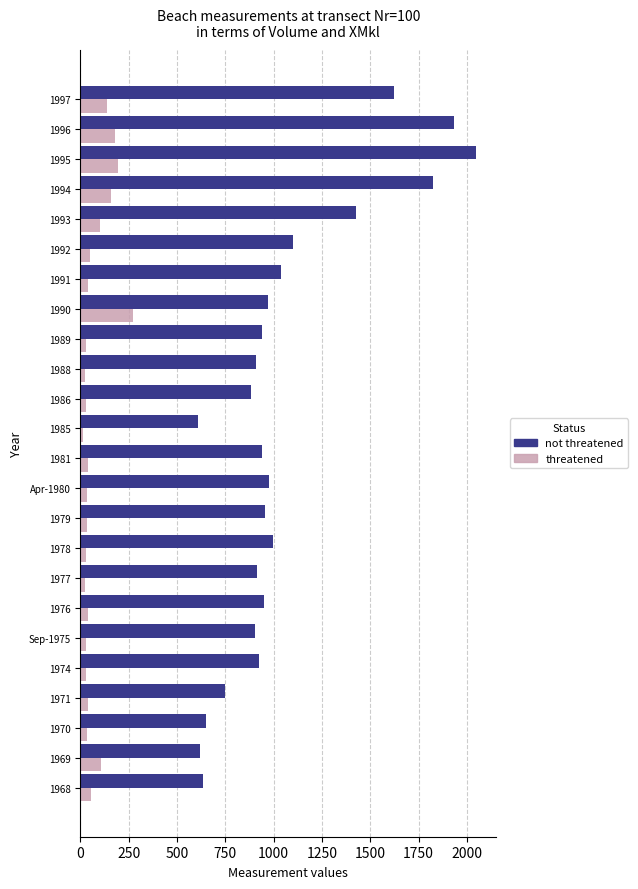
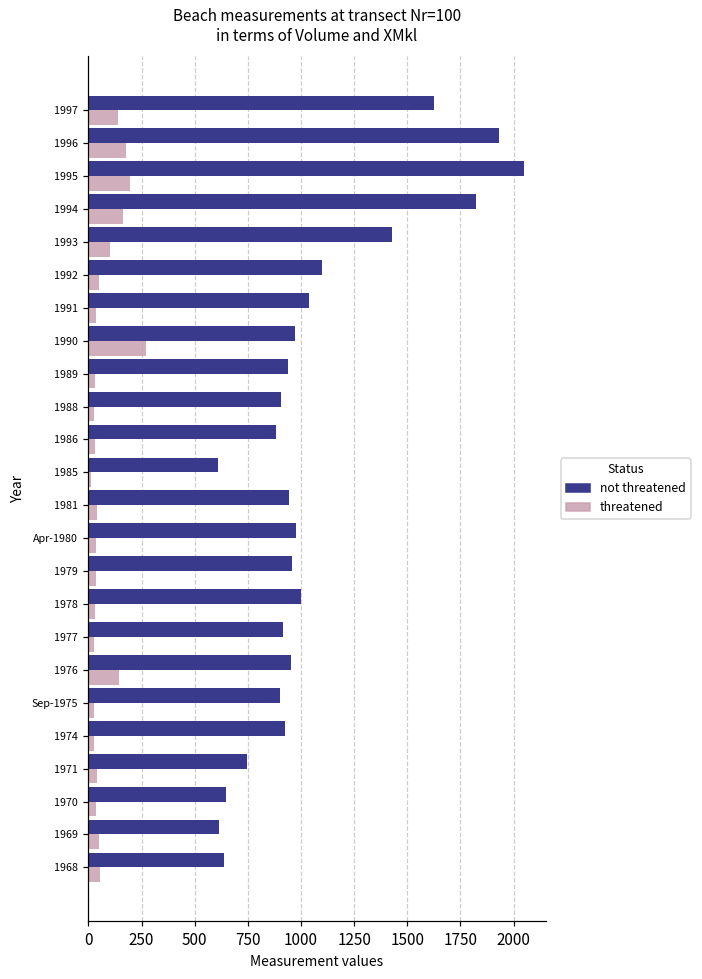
threatened, 1976: 40 -> 140
threatened, 1969: 110 -> 50
